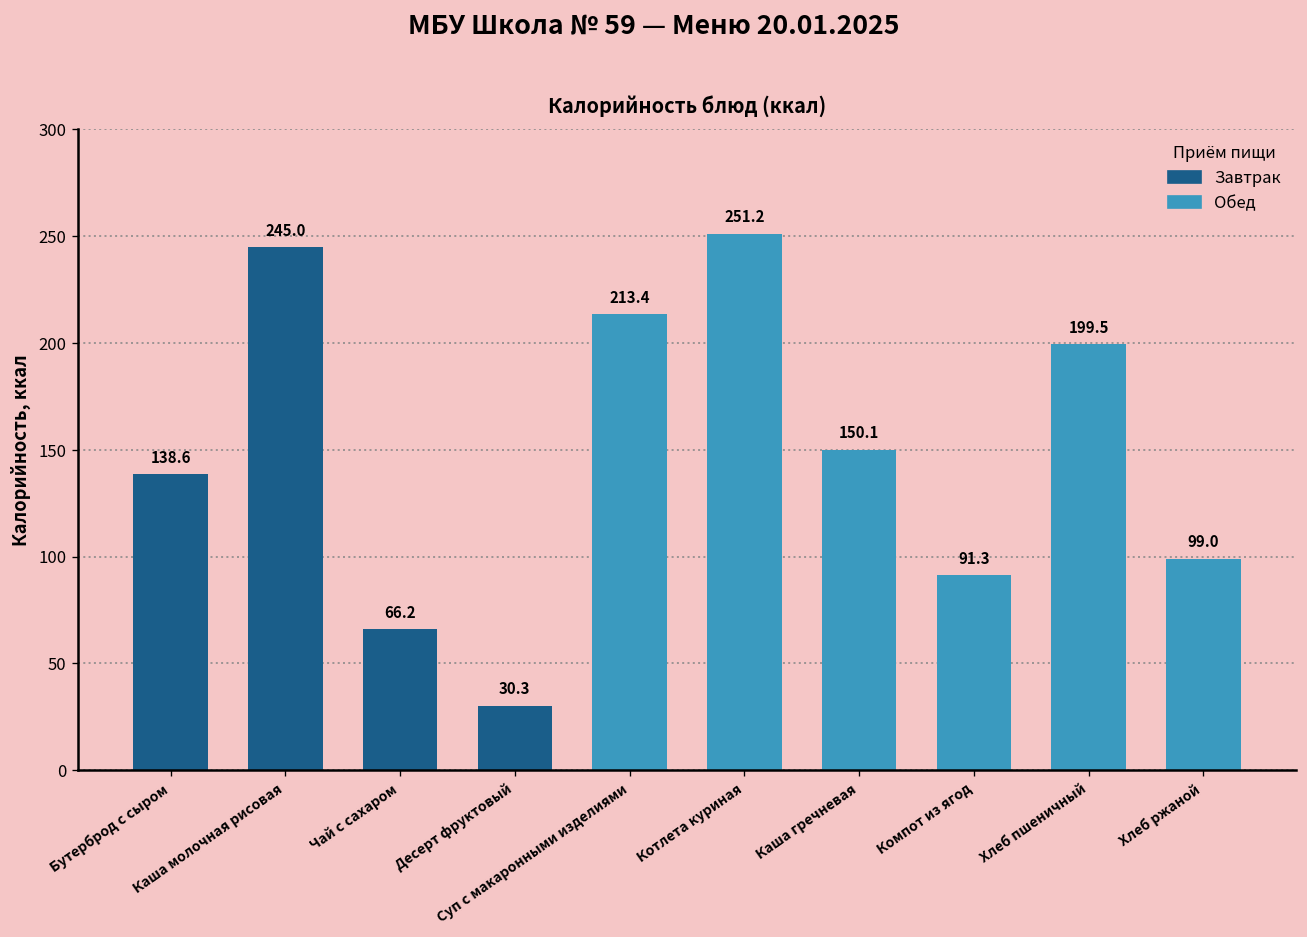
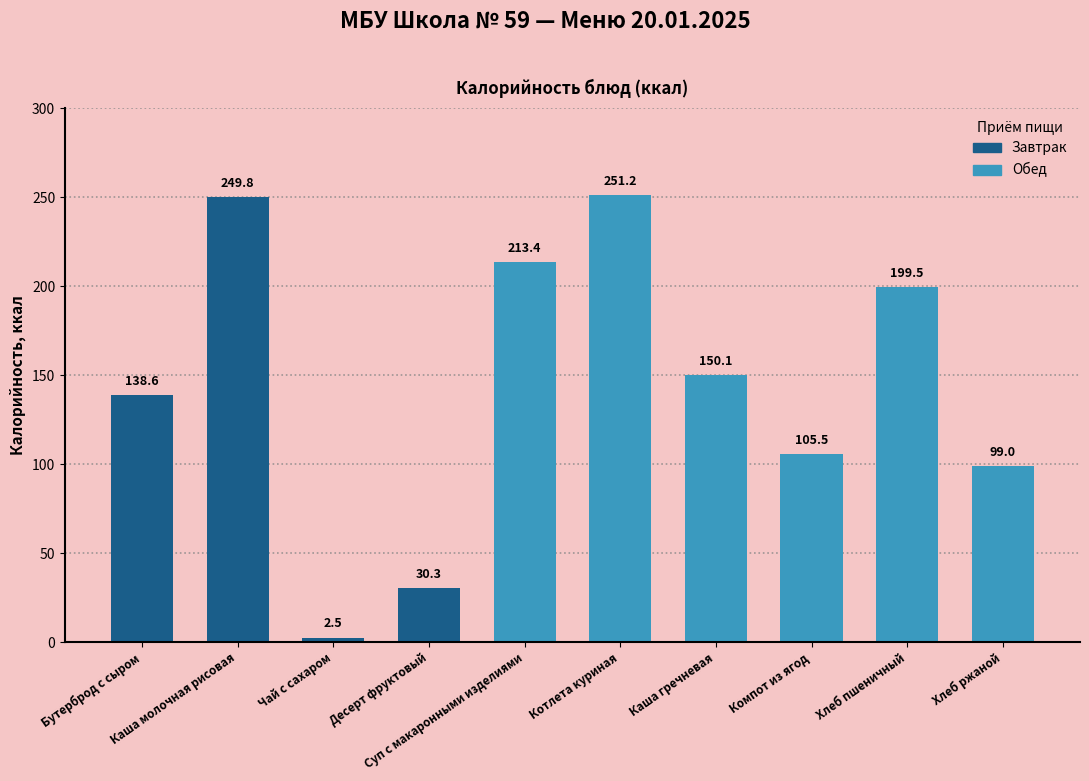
Каша молочная рисовая: 245.0 -> 249.8
Чай с сахаром: 66.2 -> 2.5
Компот из ягод: 91.3 -> 105.5
